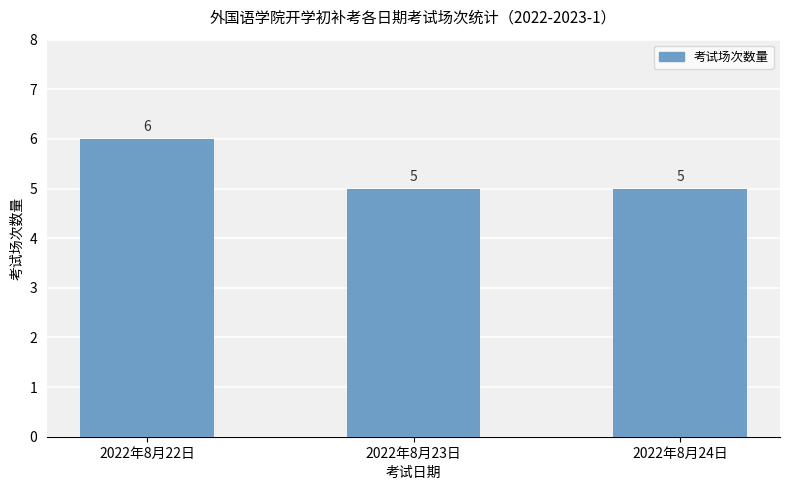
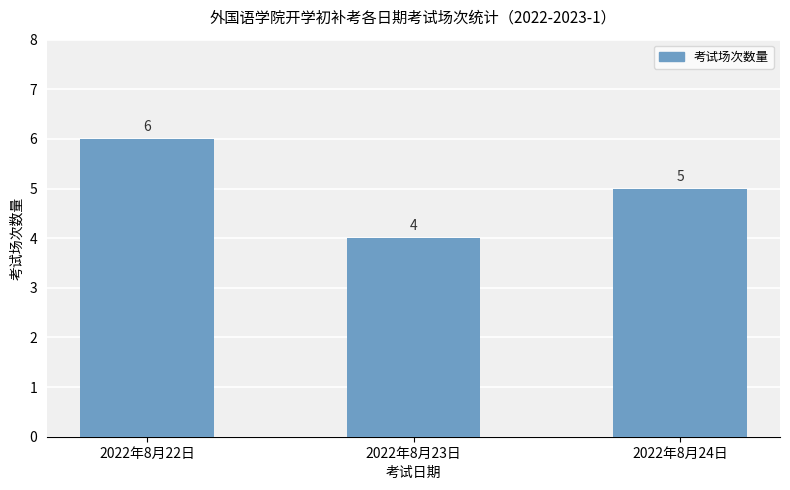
2022年8月23日: 5 -> 4
